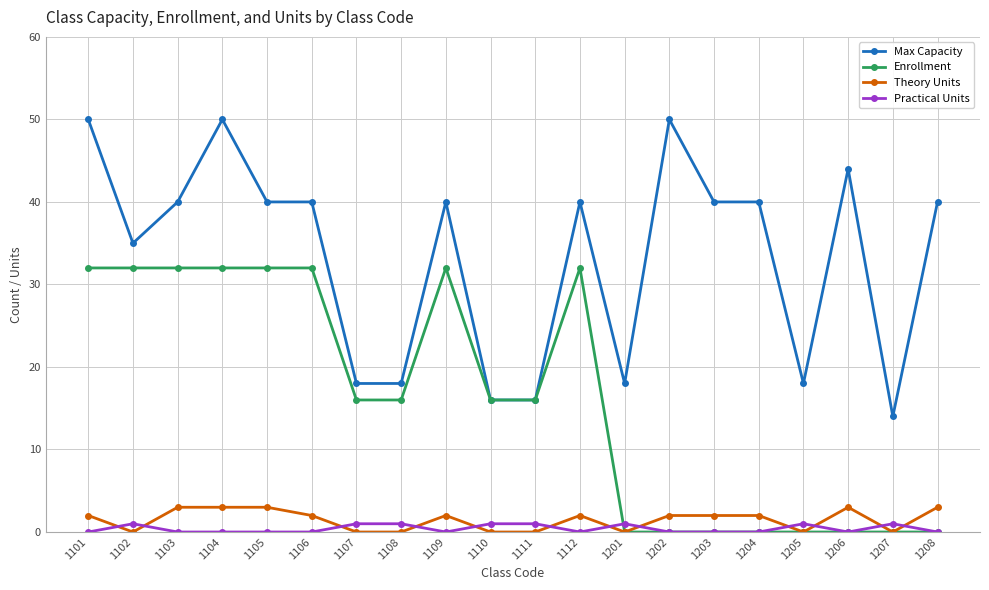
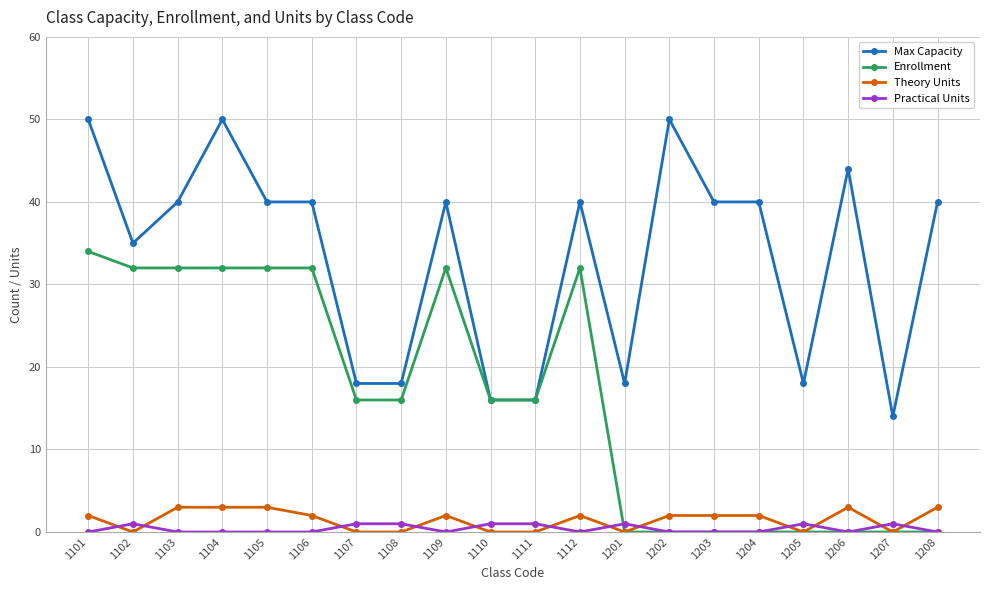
Enrollment, 1101: 32 -> 34
